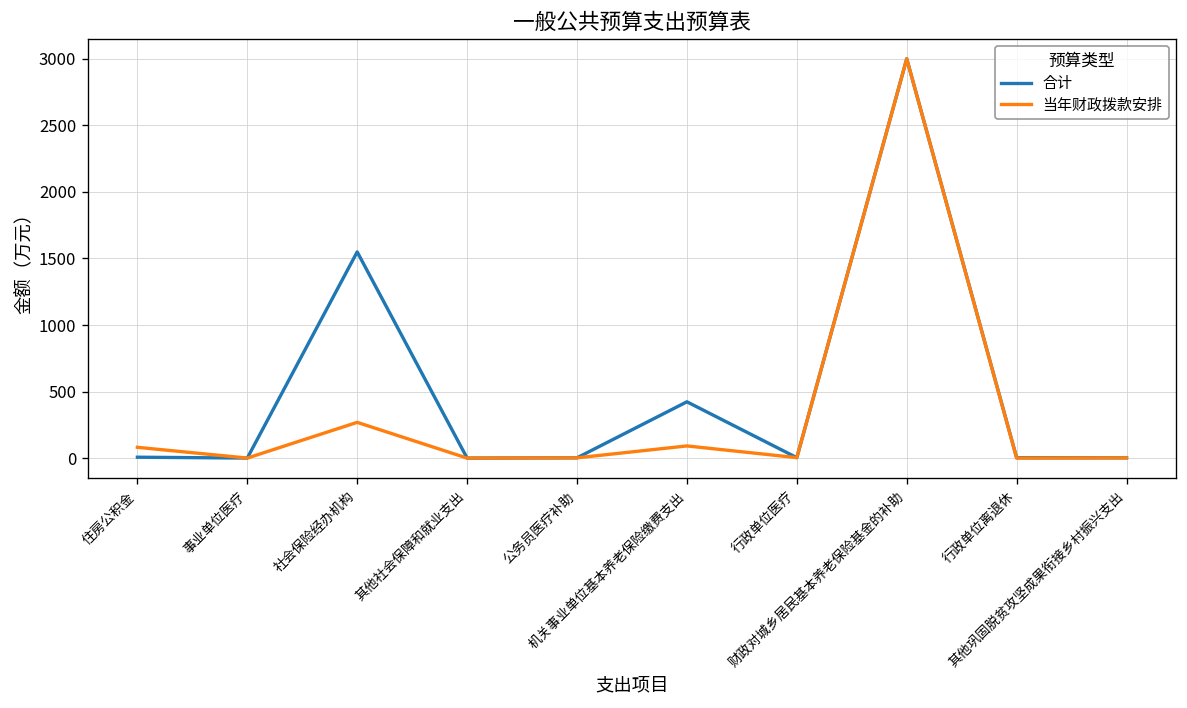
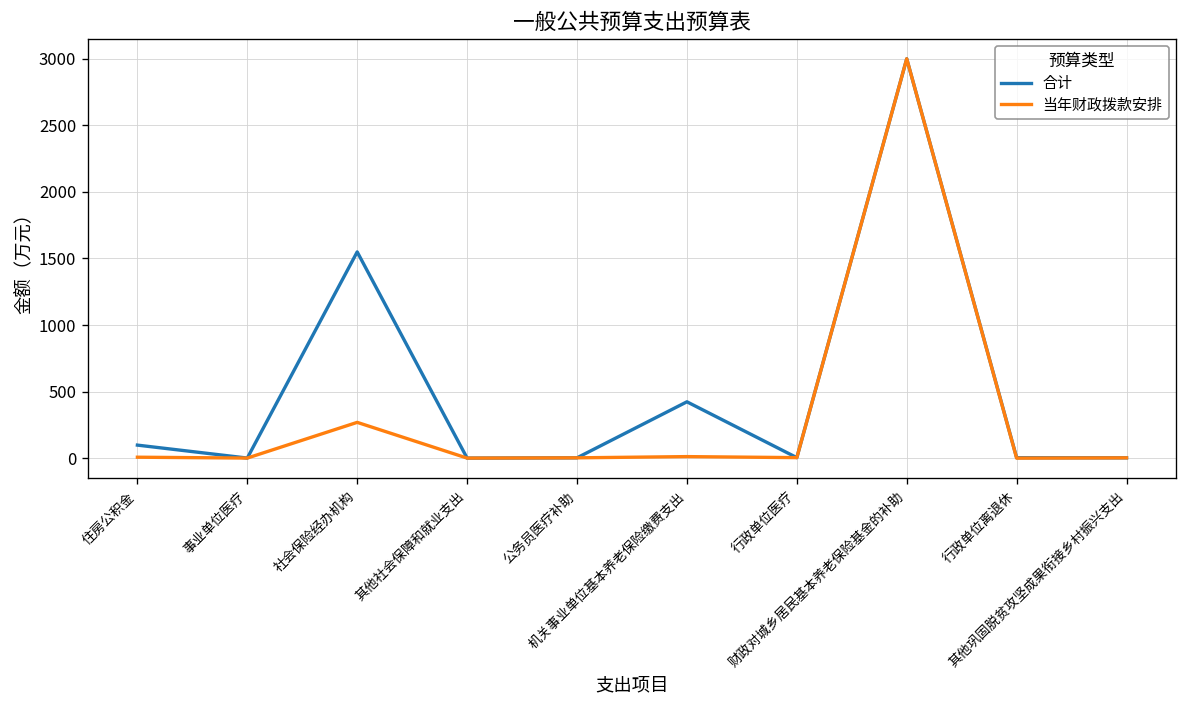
合计, 住房公积金: 10 -> 100
当年财政拨款安排, 住房公积金: 80 -> 10
当年财政拨款安排, 机关事业单位基本养老保险缴费支出: 90 -> 10
